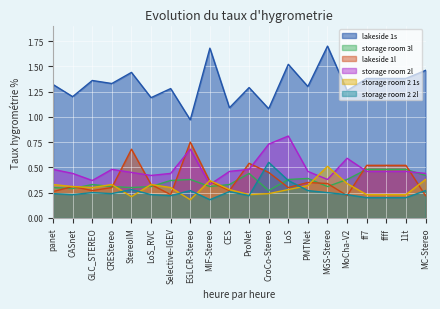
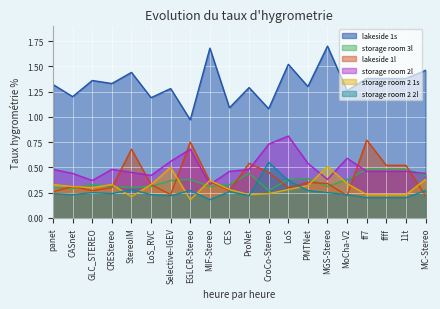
storage room 2l, Selective-IGEV: 0.44 -> 0.56
storage room 2 1s, Selective-IGEV: 0.3 -> 0.5
storage room 2l, PMTNet: 0.46 -> 0.54
lakeside 1l, ff7: 0.52 -> 0.77
